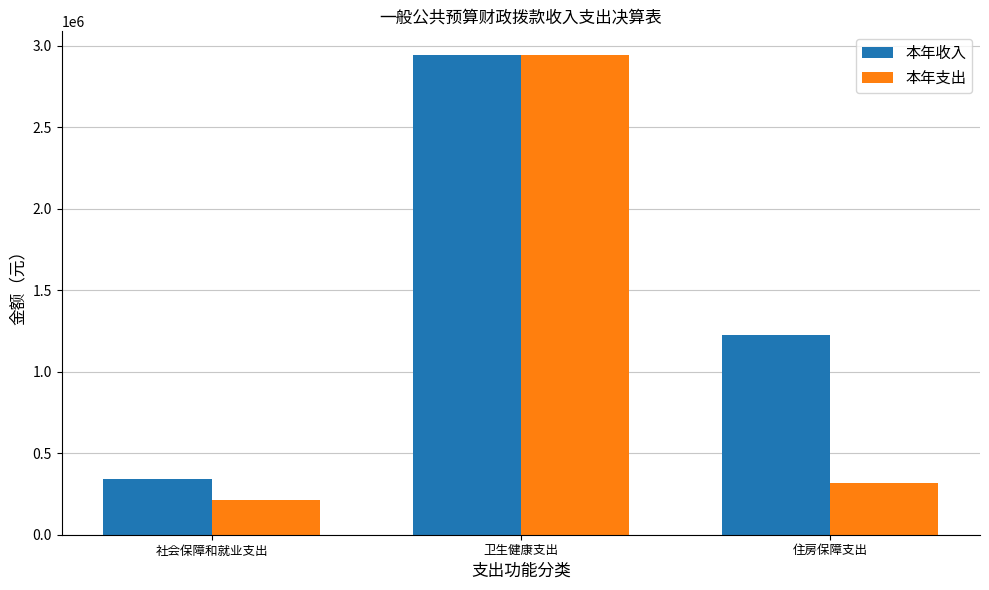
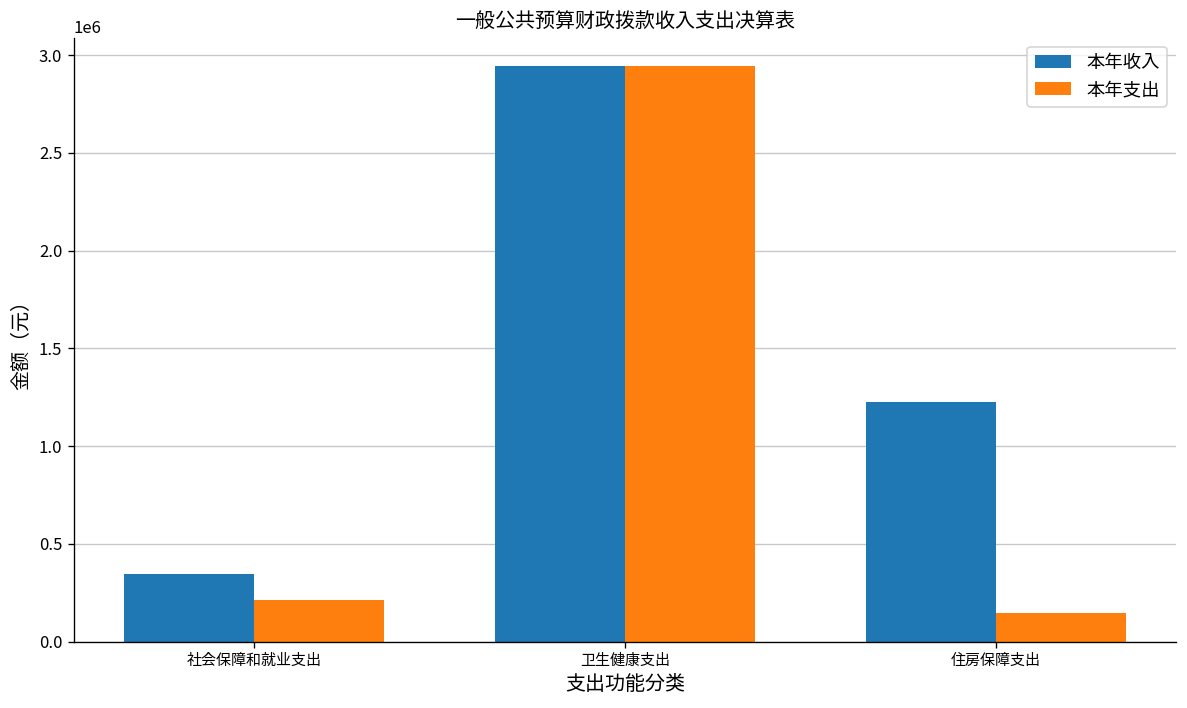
本年支出, 住房保障支出: 320000 -> 140000
